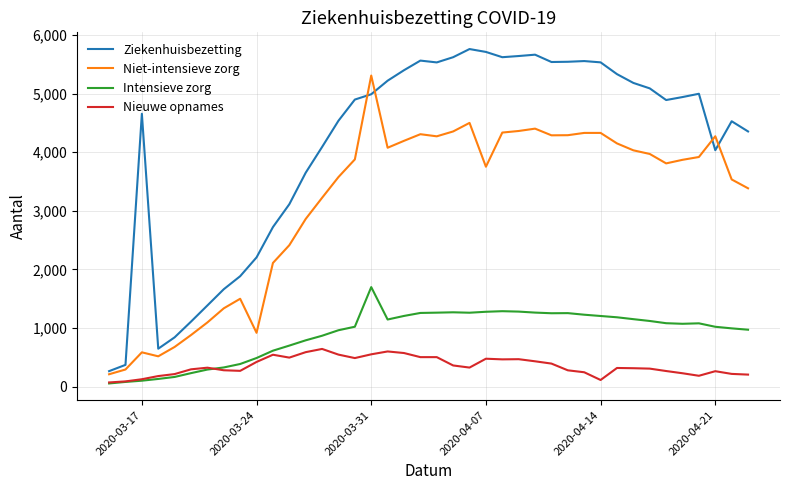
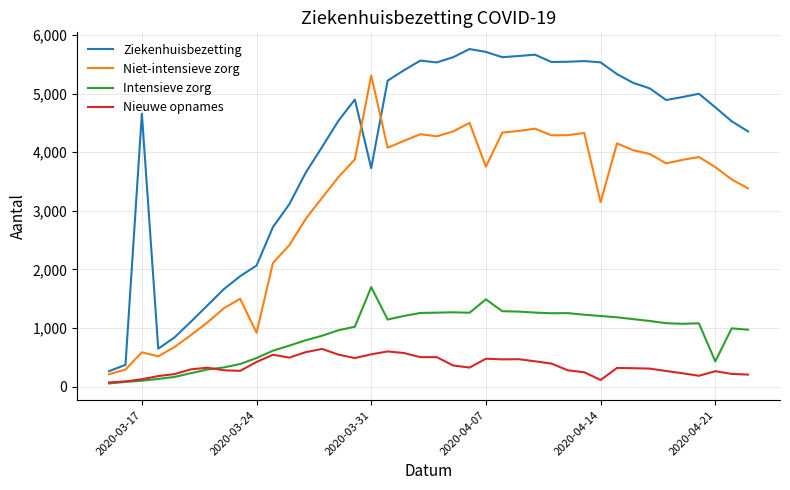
Ziekenhuisbezetting, 2020-03-24: 2,200 -> 2,100
Ziekenhuisbezetting, 2020-03-31: 5,000 -> 3,700
Intensieve zorg, 2020-04-07: 1,300 -> 1,500
Niet-intensieve zorg, 2020-04-14: 4,300 -> 3,100
Ziekenhuisbezetting, 2020-04-21: 4,000 -> 4,800
Niet-intensieve zorg, 2020-04-21: 4,300 -> 3,700
Intensieve zorg, 2020-04-21: 1,000 -> 400
